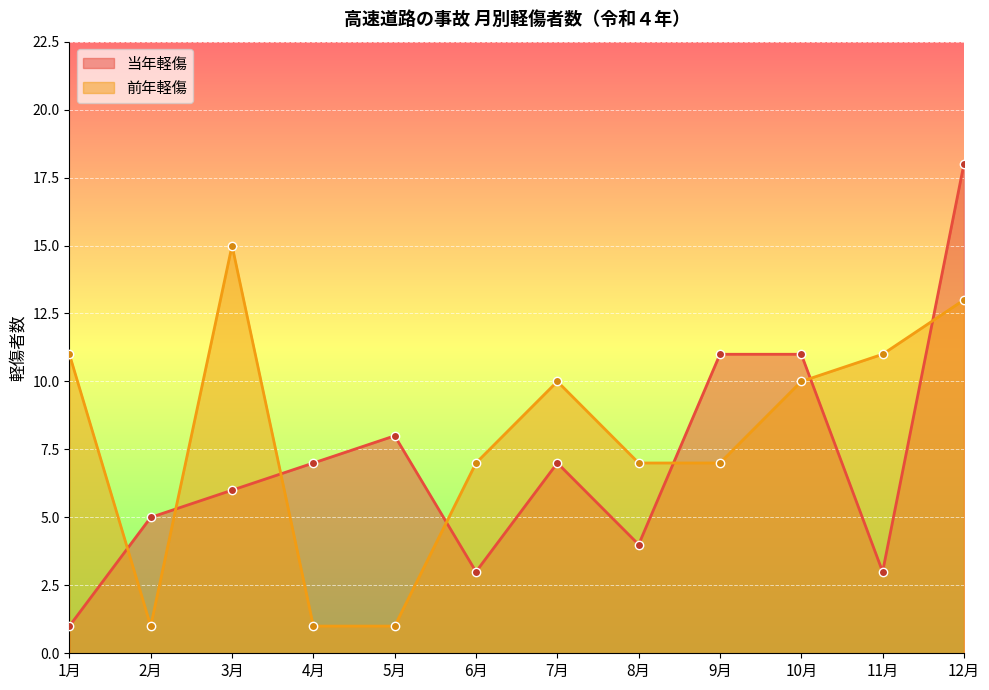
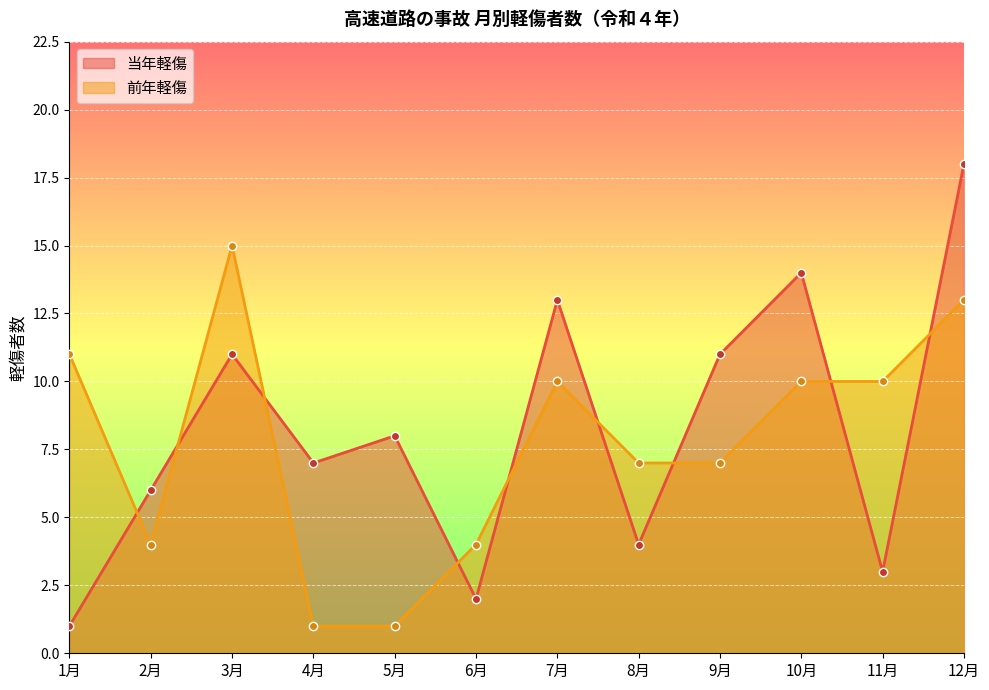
当年軽傷, 2月: 5 -> 6
前年軽傷, 2月: 1 -> 4
当年軽傷, 3月: 6 -> 11
当年軽傷, 6月: 3 -> 2
前年軽傷, 6月: 7 -> 4
当年軽傷, 7月: 7 -> 13
当年軽傷, 10月: 11 -> 14
前年軽傷, 11月: 11 -> 10
